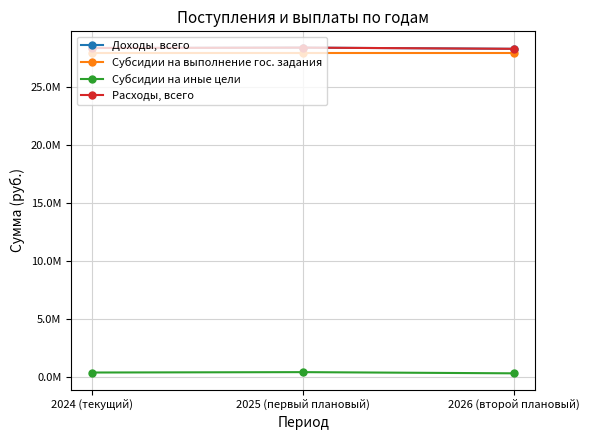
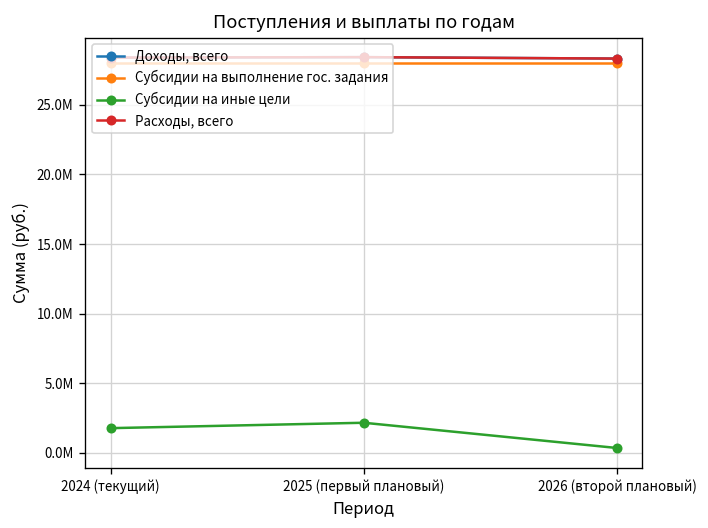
Субсидии на иные цели, 2024 (текущий): 400000 -> 1800000
Субсидии на иные цели, 2025 (первый плановый): 500000 -> 2200000
